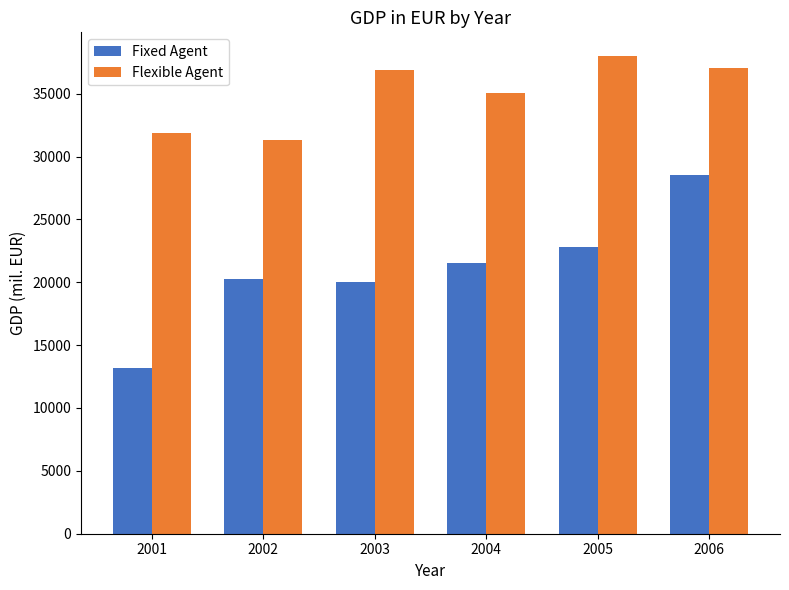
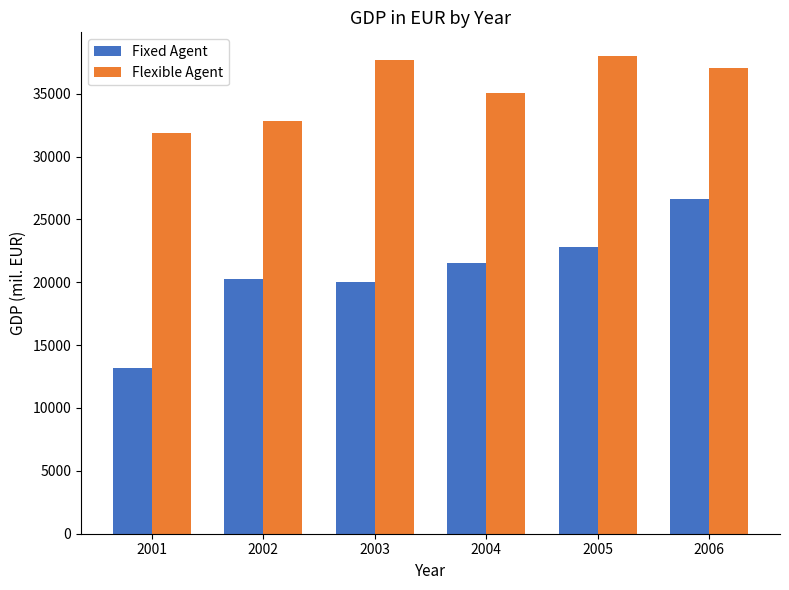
Flexible Agent, 2002: 31300 -> 32800
Flexible Agent, 2003: 36900 -> 37700
Fixed Agent, 2006: 28600 -> 26600
